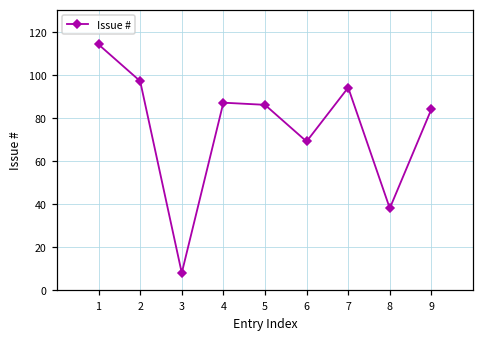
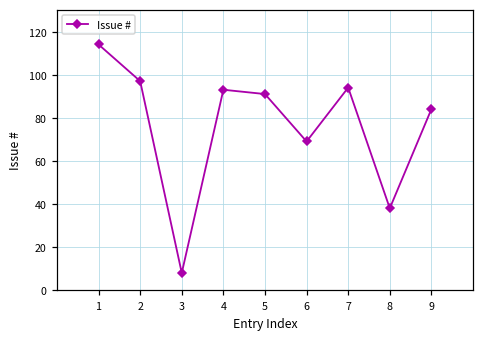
4: 87 -> 93
5: 86 -> 91
